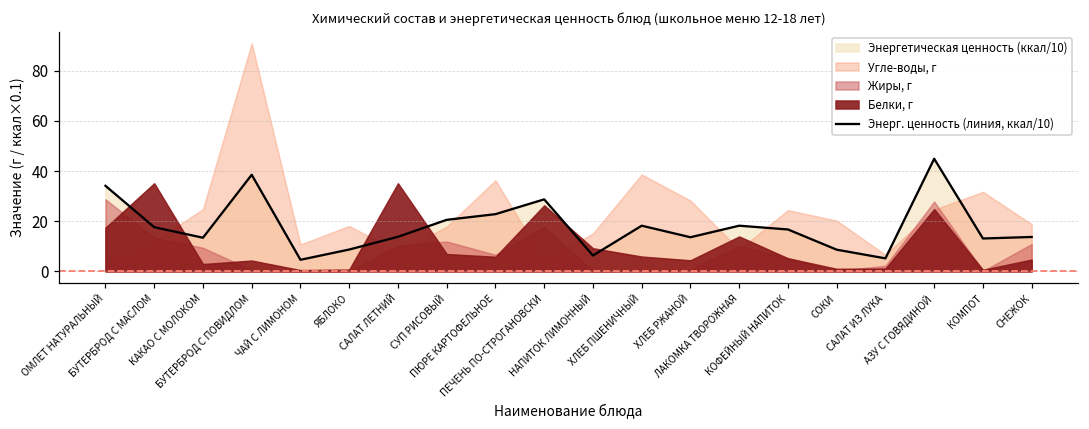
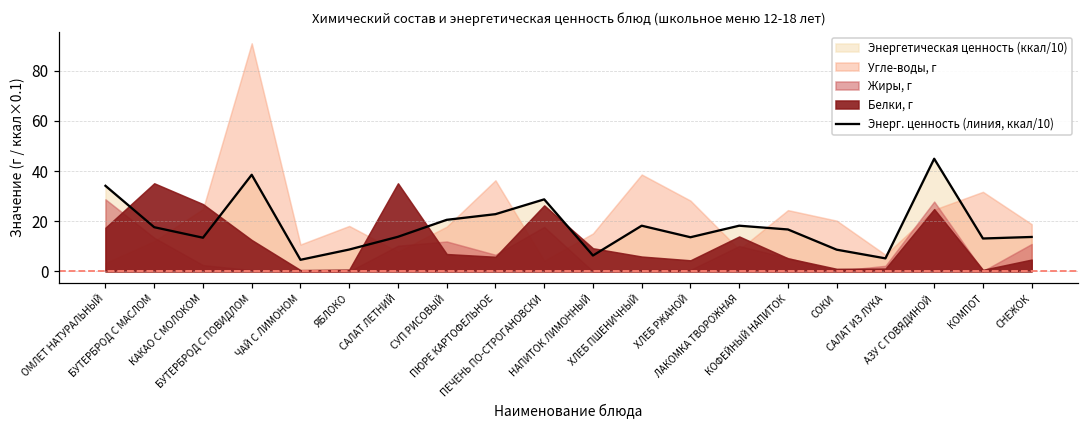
Жиры, г, КАКАО С МОЛОКОМ: 9 -> 3
Белки, г, КАКАО С МОЛОКОМ: 3 -> 27
Белки, г, БУТЕРБРОД С ПОВИДЛОМ: 4 -> 13
